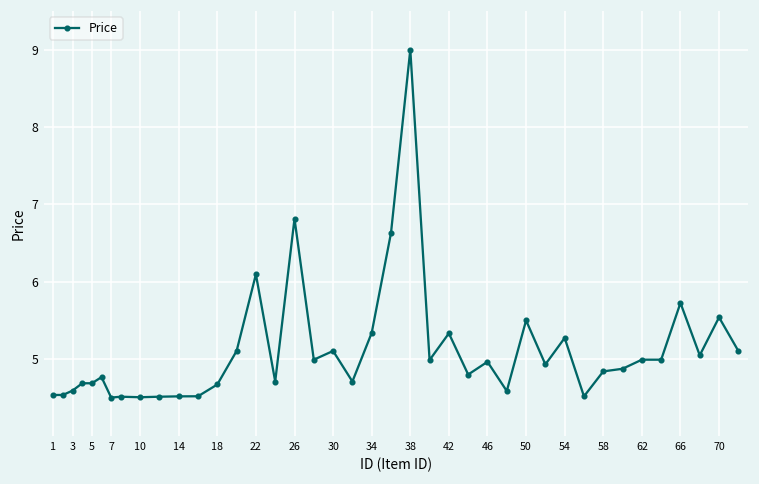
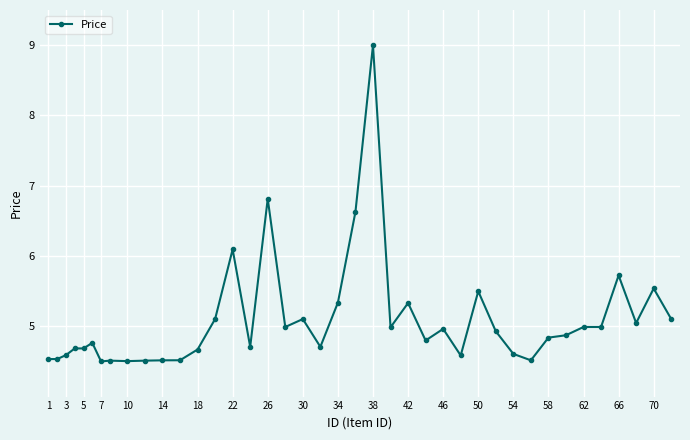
54: 5.3 -> 4.6
